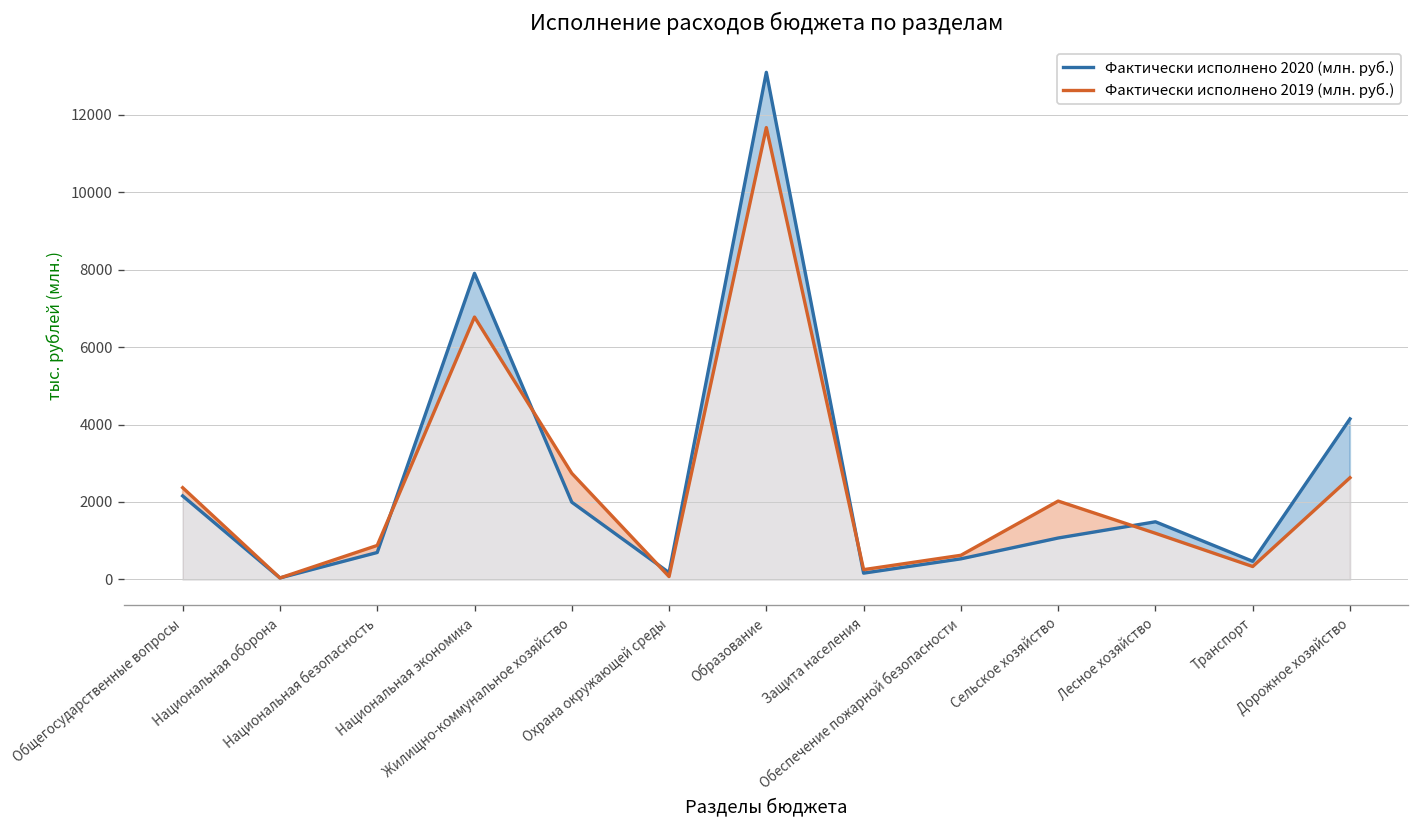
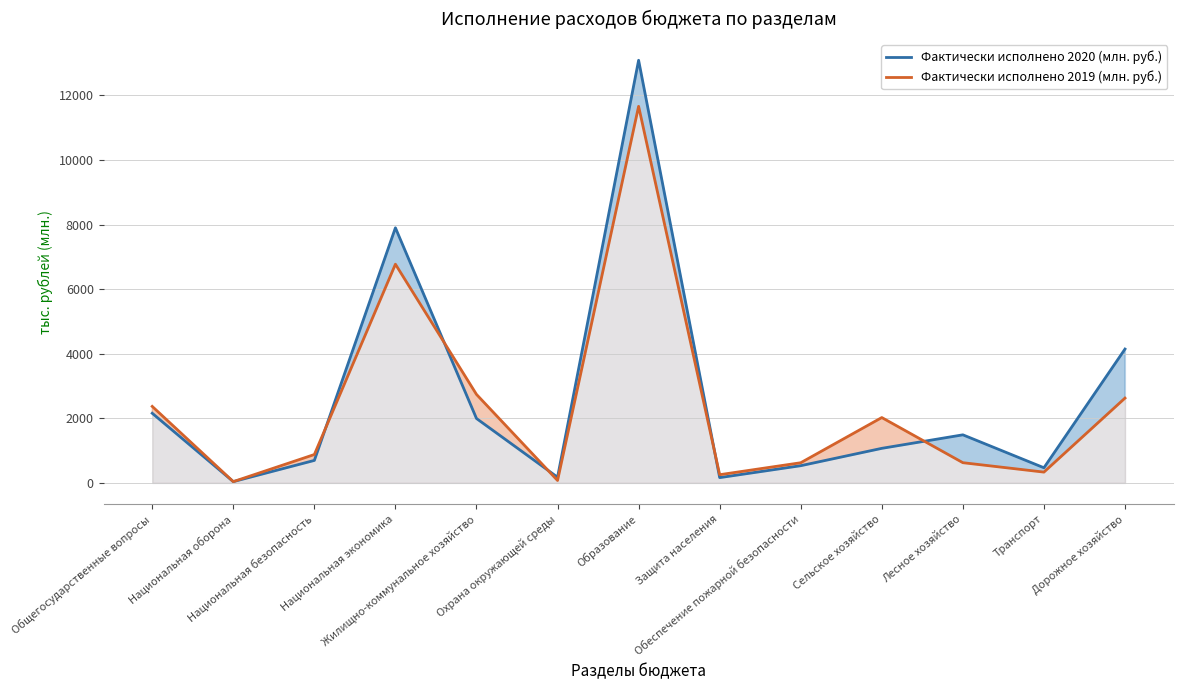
Фактически исполнено 2019 (млн. руб.), Лесное хозяйство: 1200 -> 600
